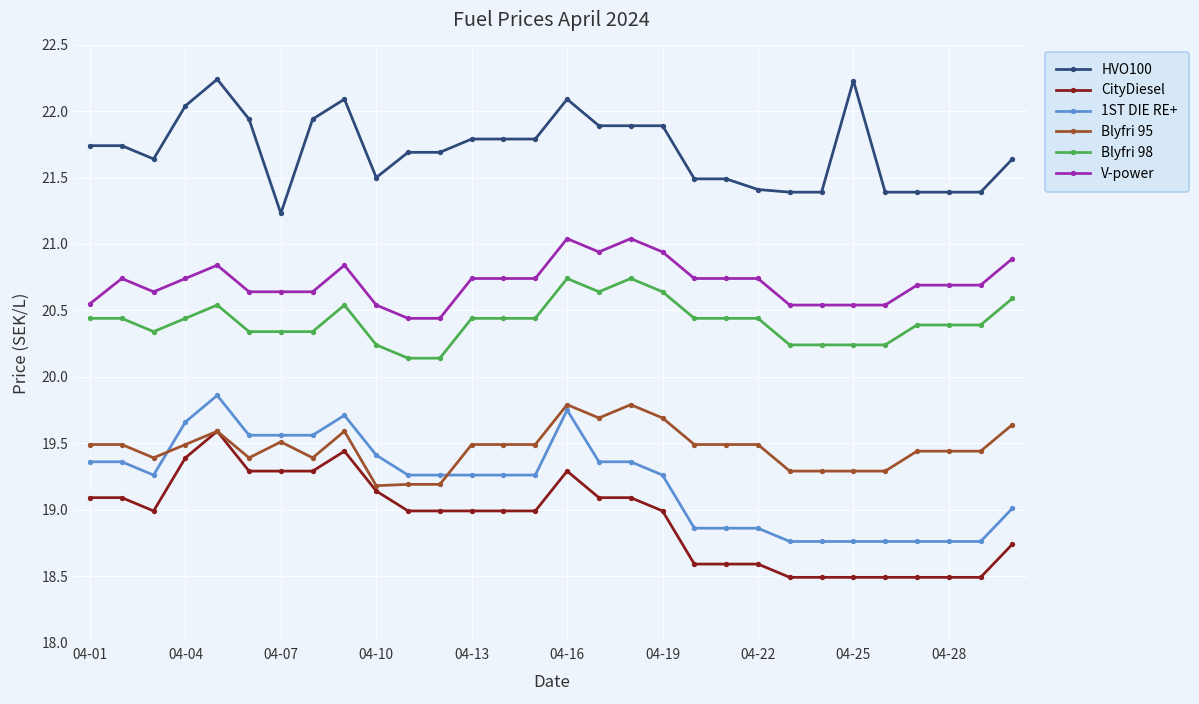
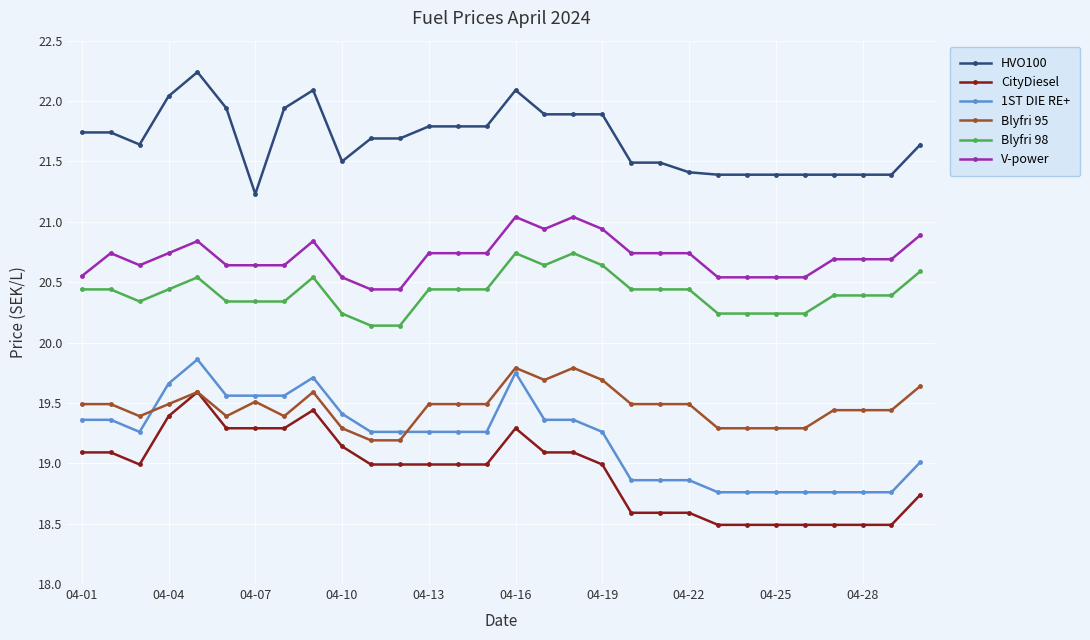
Blyfri 95, 04-10: 19.18 -> 19.29
HVO100, 04-25: 22.23 -> 21.39
